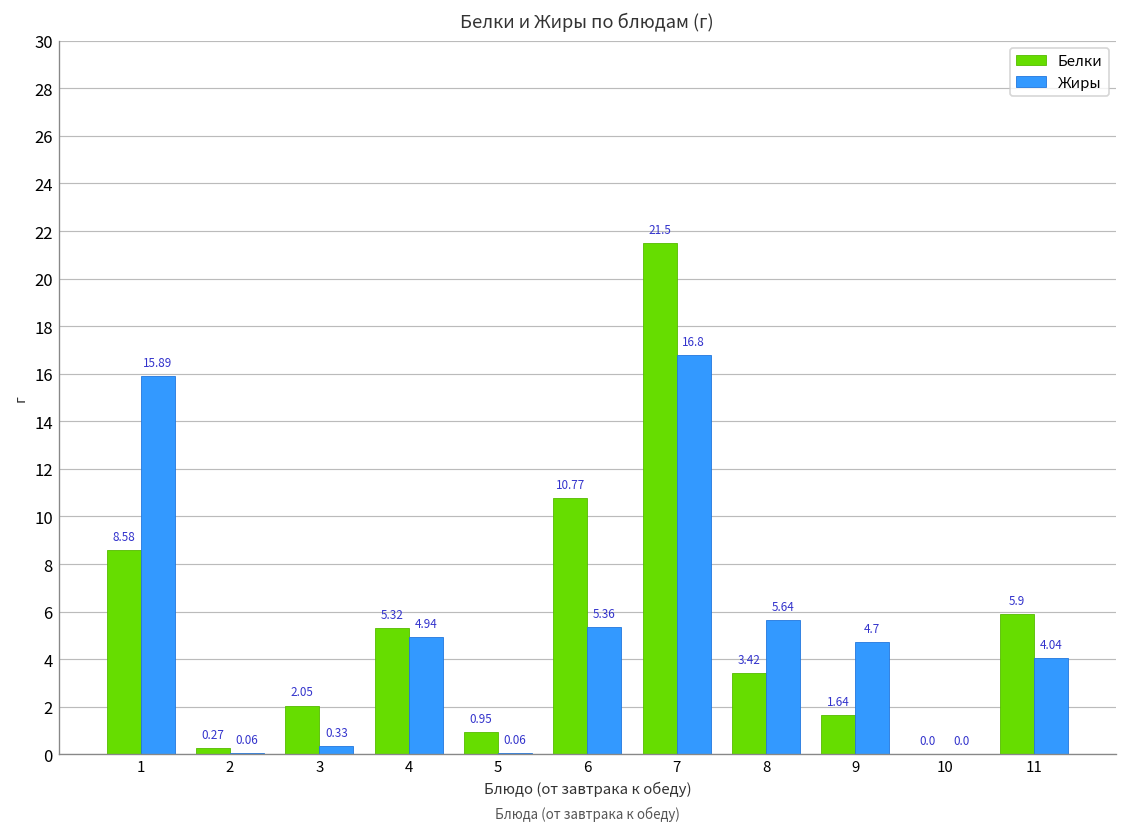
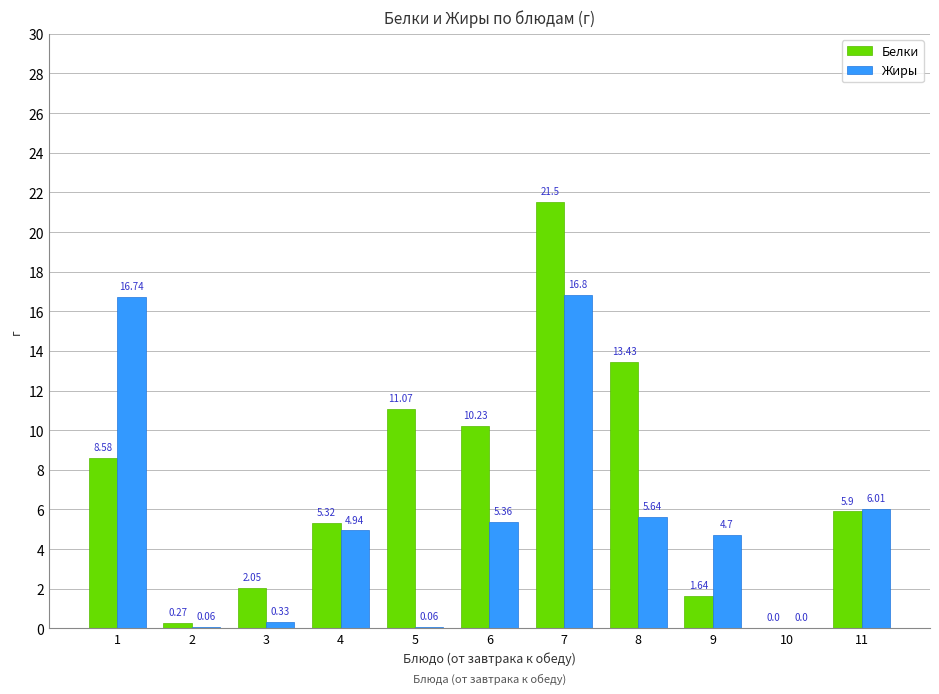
Жиры, 1: 15.89 -> 16.74
Белки, 5: 0.95 -> 11.07
Белки, 6: 10.77 -> 10.23
Белки, 8: 3.42 -> 13.43
Жиры, 11: 4.04 -> 6.01
